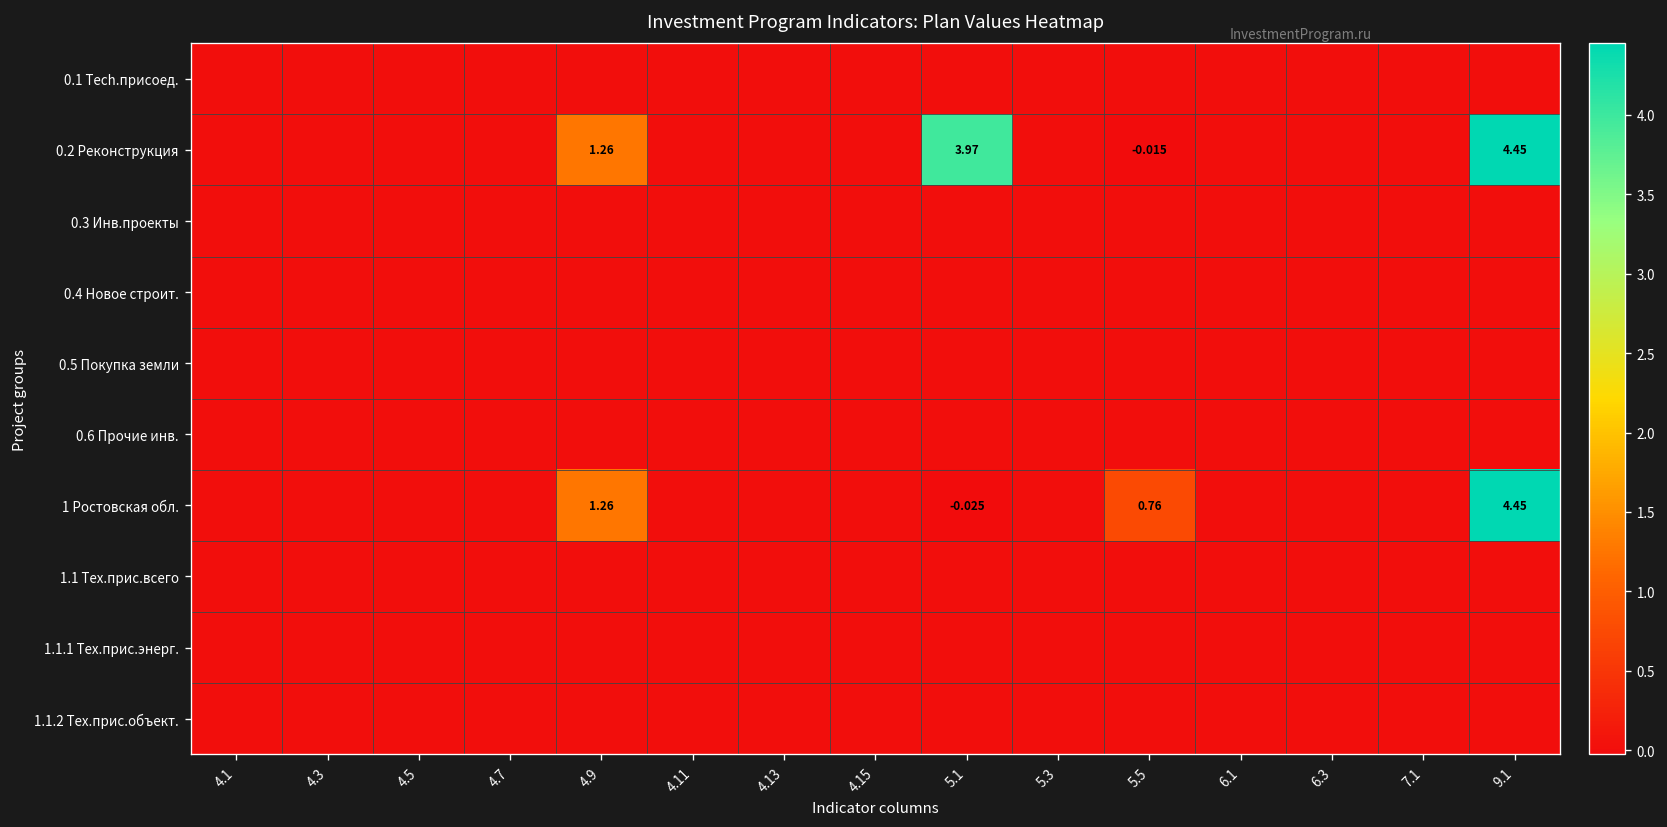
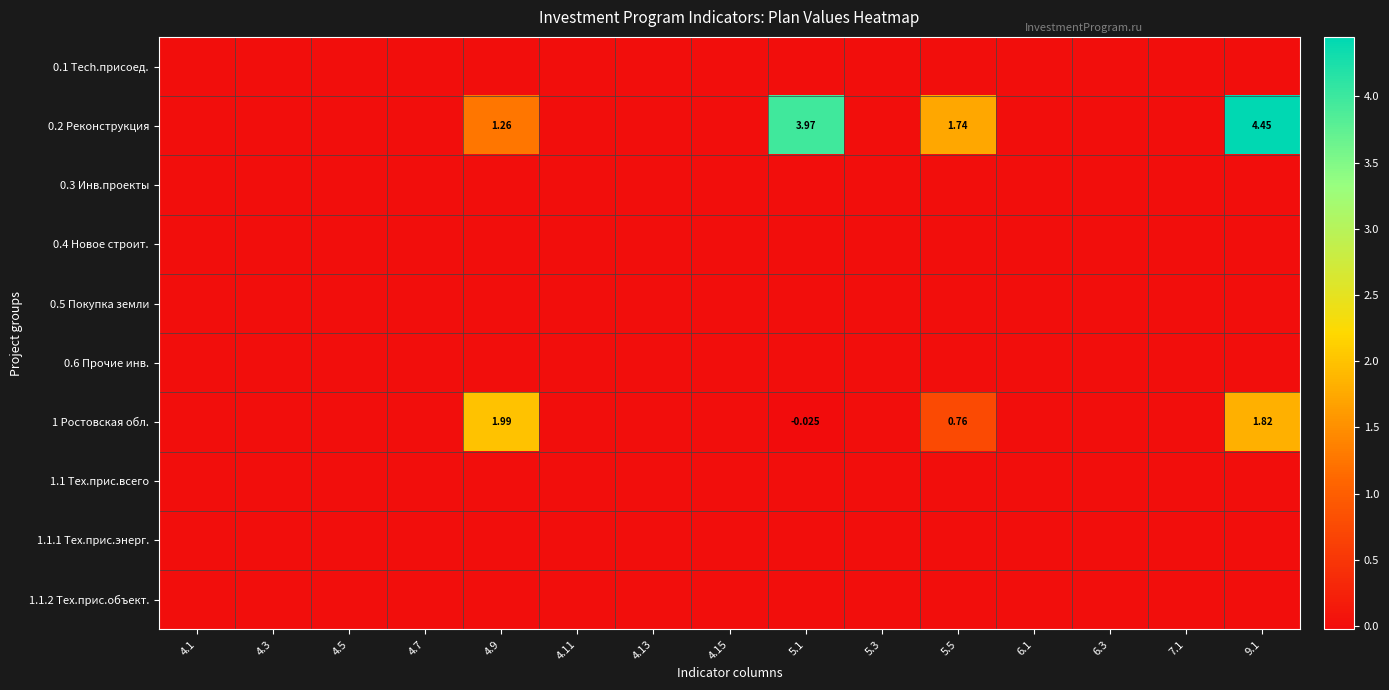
0.2 Реконструкция, 5.5: -0.015 -> 1.74
1 Ростовская обл., 4.9: 1.26 -> 1.99
1 Ростовская обл., 9.1: 4.45 -> 1.82
